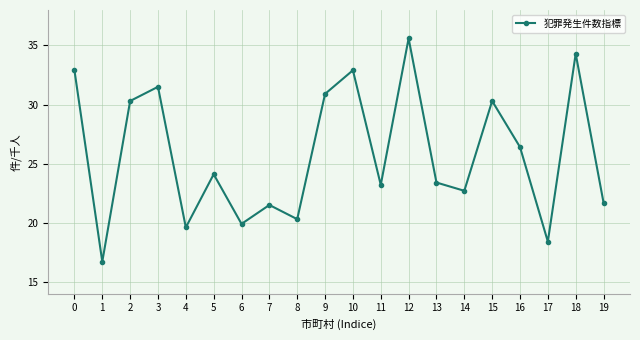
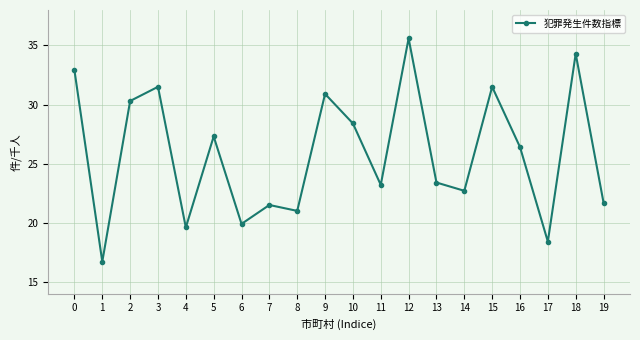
5: 24.1 -> 27.3
8: 20.3 -> 21.0
10: 32.9 -> 28.4
15: 30.3 -> 31.5
